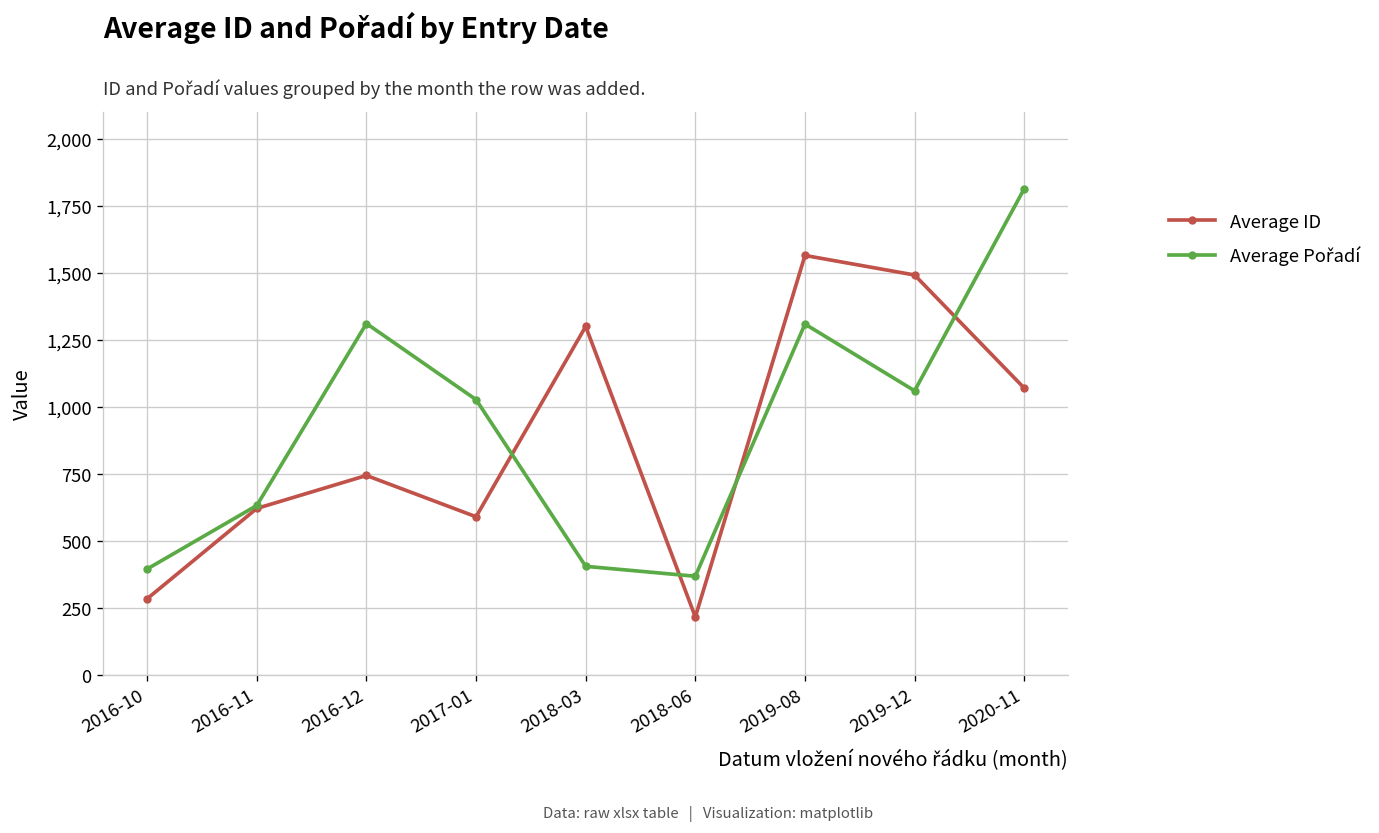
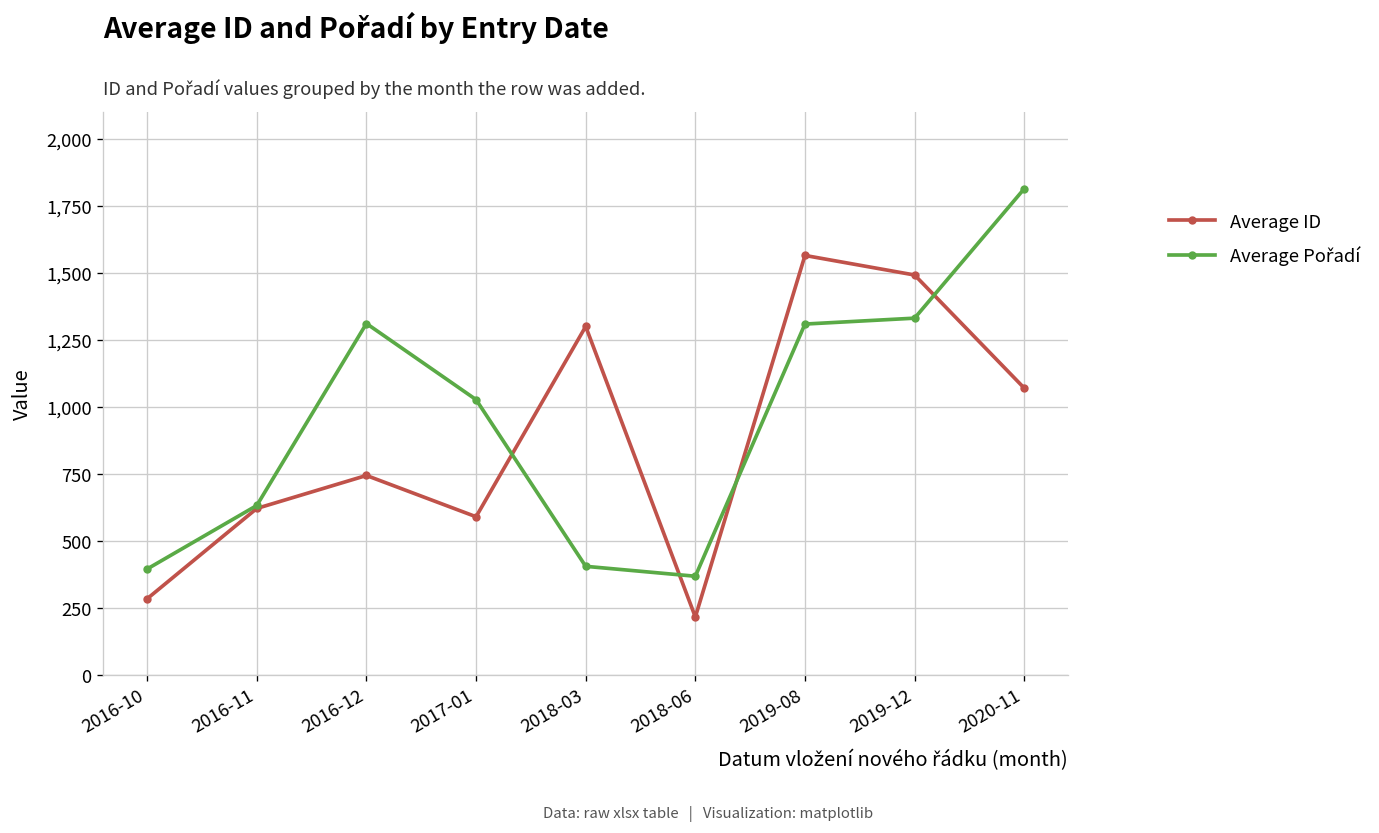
Average Pořadí, 2019-12: 1,060 -> 1,330
